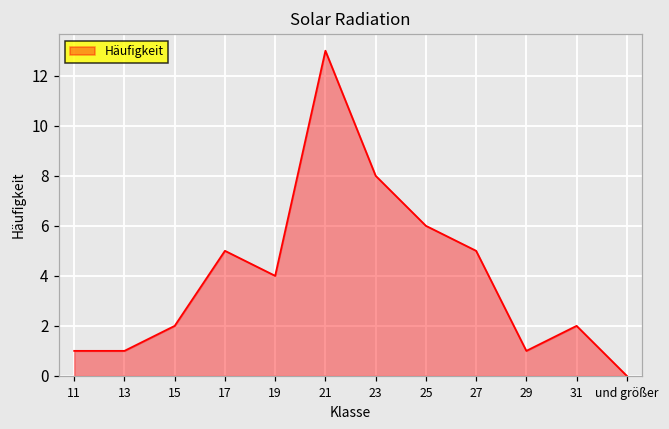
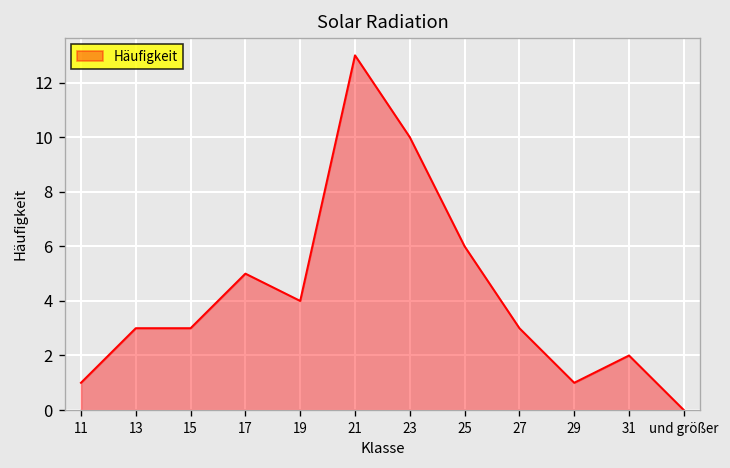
13: 1 -> 3
15: 2 -> 3
23: 8 -> 10
27: 5 -> 3
